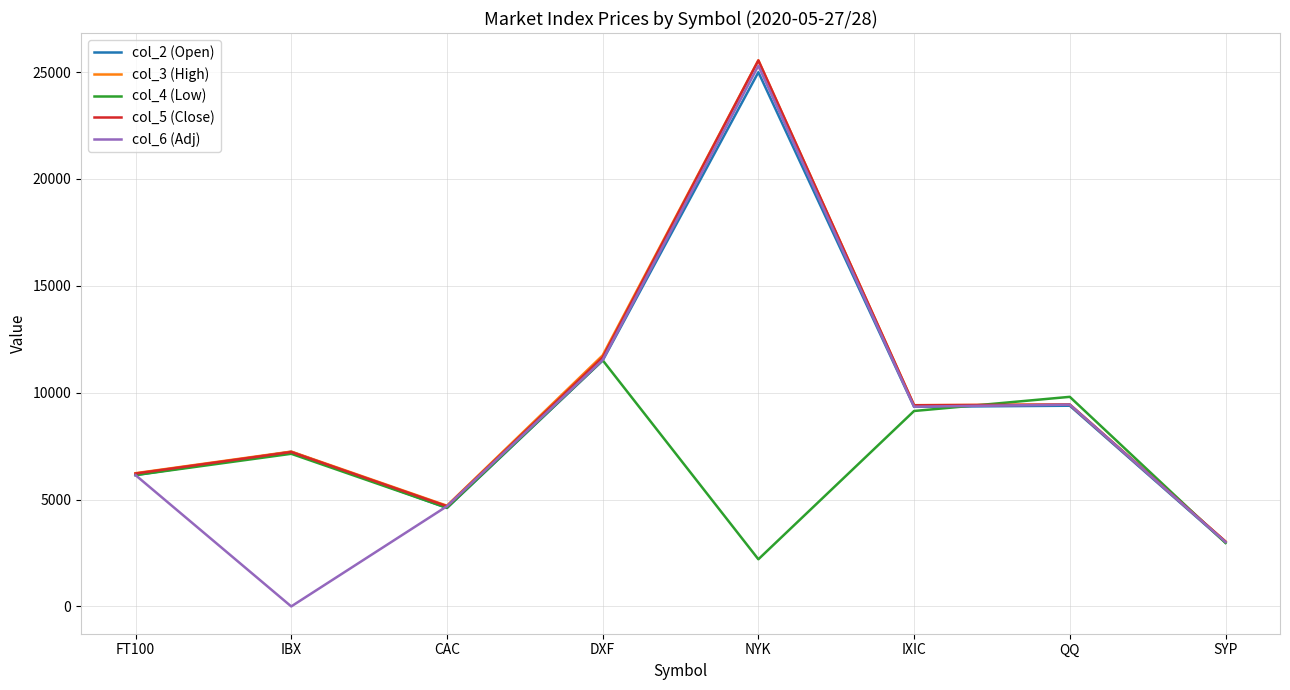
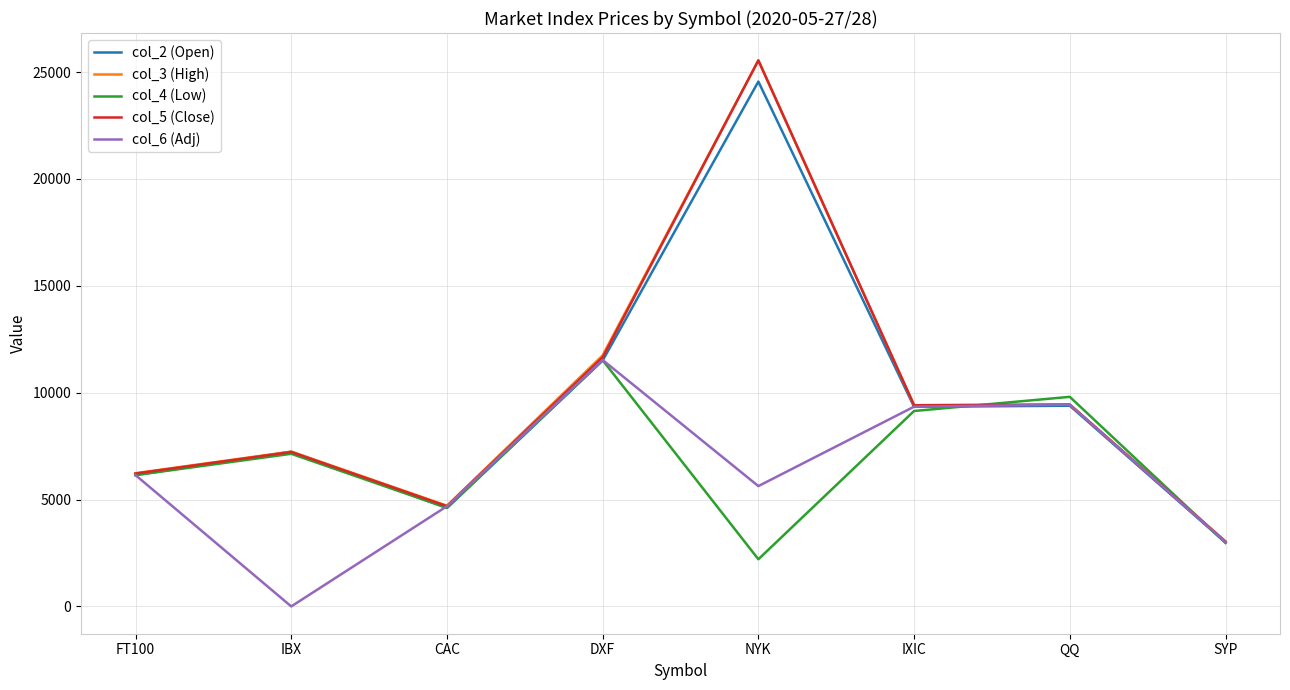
col_2 (Open), NYK: 25000 -> 24600
col_6 (Adj), NYK: 25300 -> 5600
